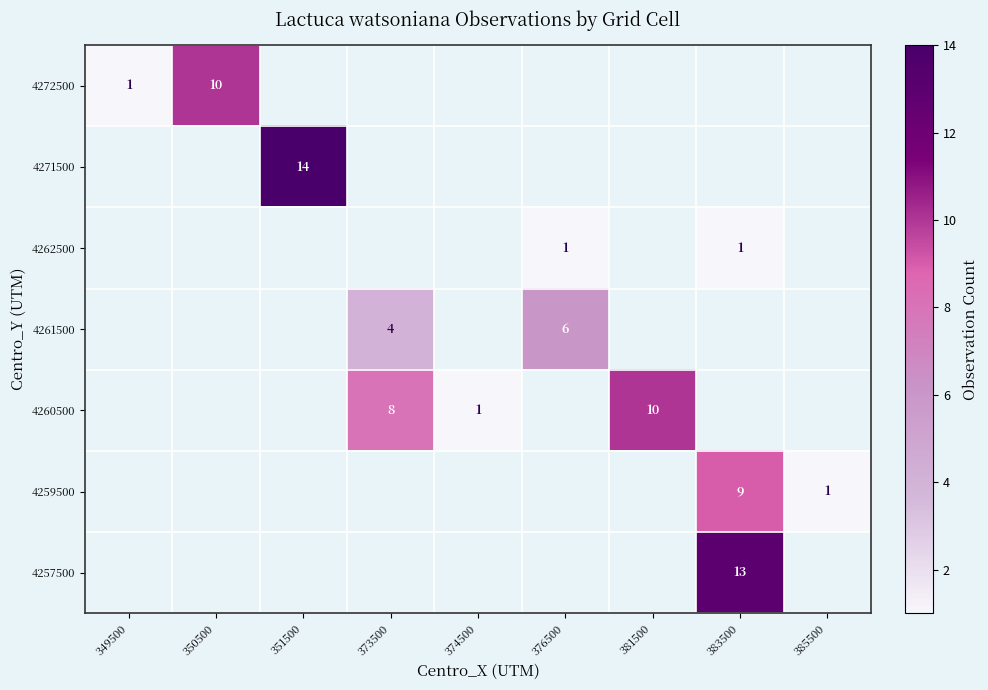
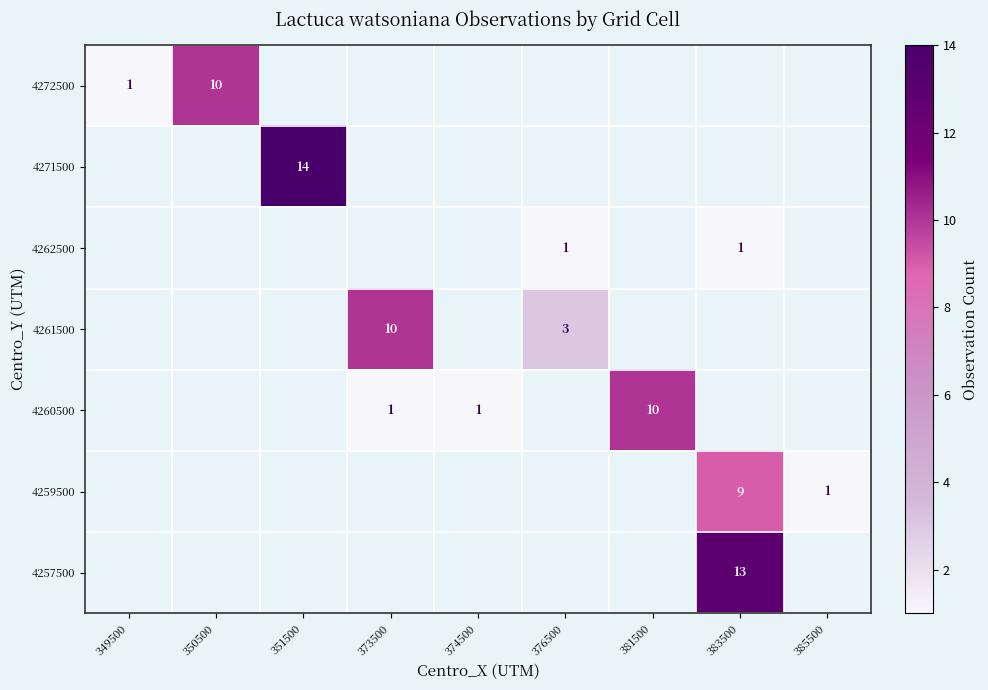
4261500, 373500: 4 -> 10
4261500, 376500: 6 -> 3
4260500, 373500: 8 -> 1
